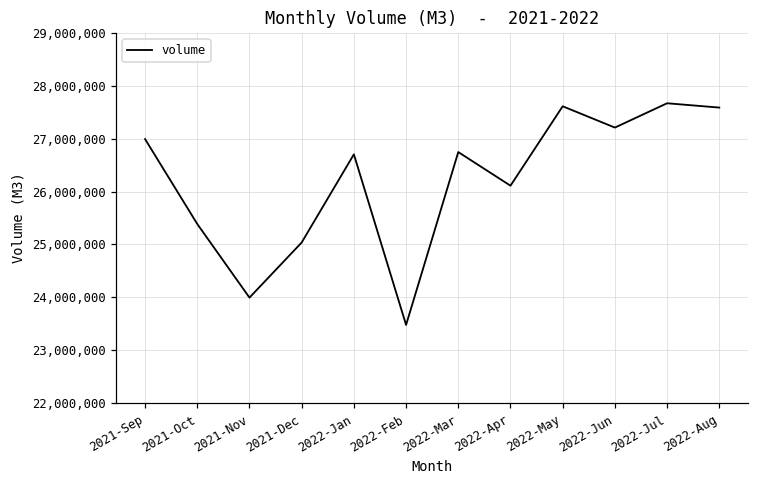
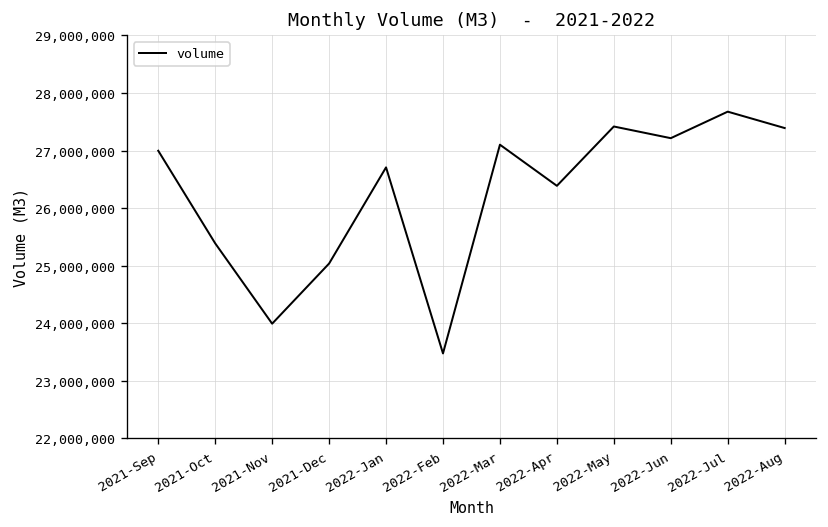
2022-Mar: 26,800,000 -> 27,100,000
2022-Apr: 26,100,000 -> 26,400,000
2022-May: 27,600,000 -> 27,400,000
2022-Aug: 27,600,000 -> 27,400,000
